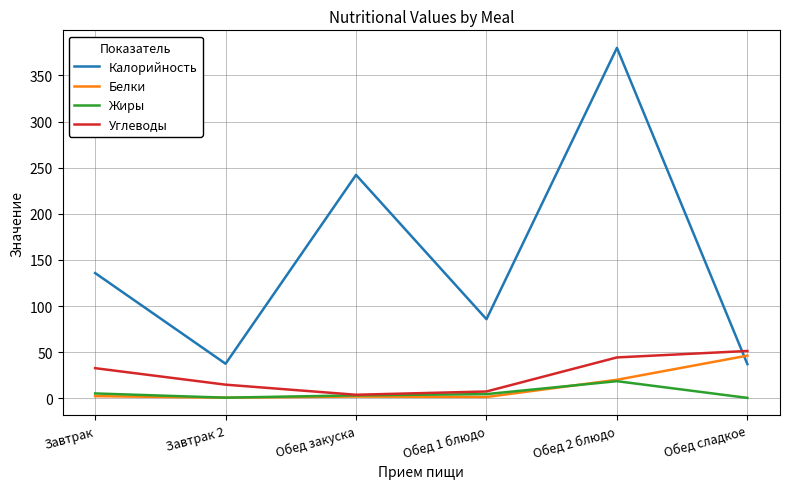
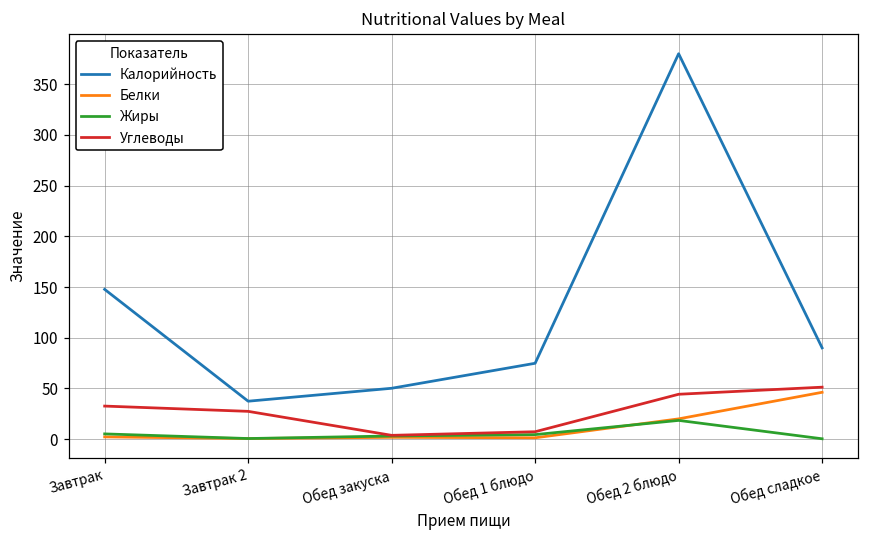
Калорийность, Завтрак: 140 -> 150
Углеводы, Завтрак 2: 10 -> 30
Калорийность, Обед закуска: 240 -> 50
Калорийность, Обед 1 блюдо: 90 -> 70
Калорийность, Обед сладкое: 40 -> 90
